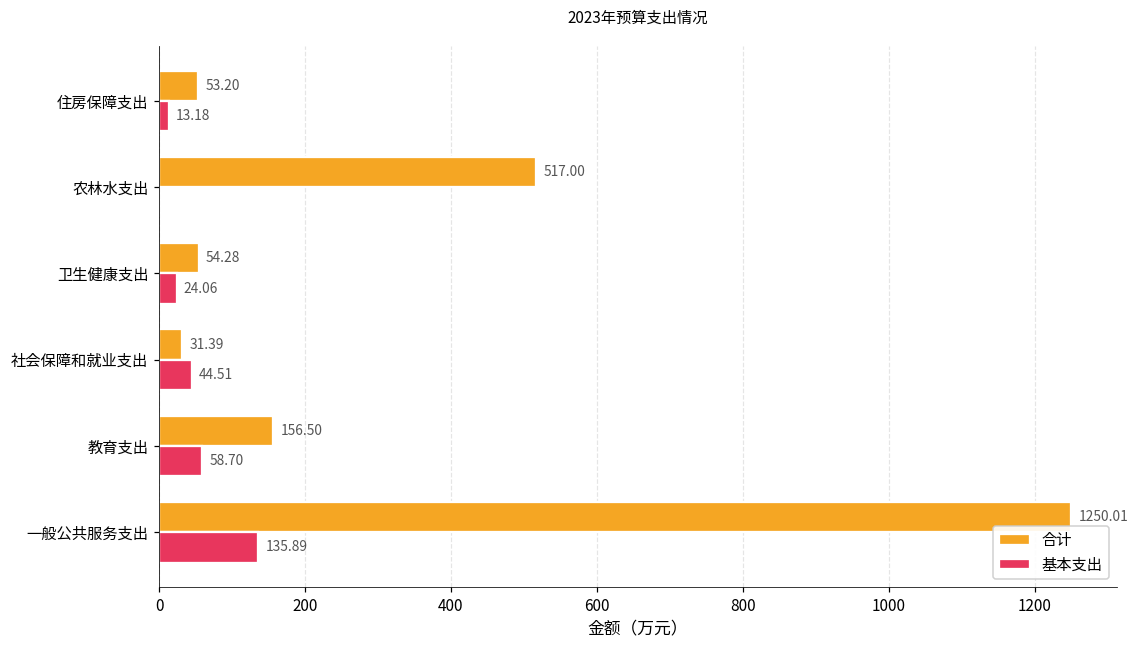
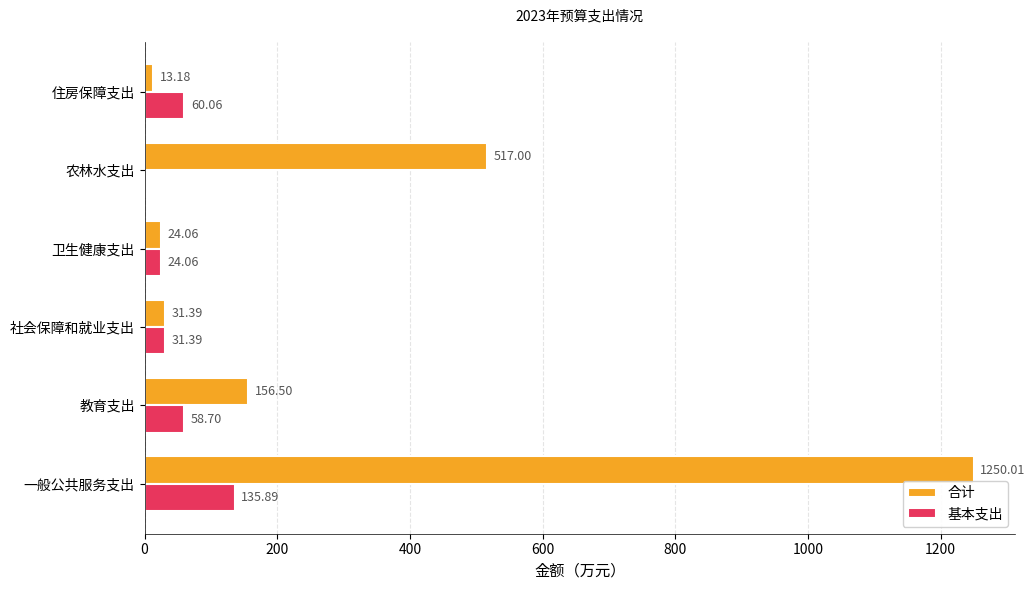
合计, 住房保障支出: 53.20 -> 13.18
基本支出, 住房保障支出: 13.18 -> 60.06
合计, 卫生健康支出: 54.28 -> 24.06
基本支出, 社会保障和就业支出: 44.51 -> 31.39
